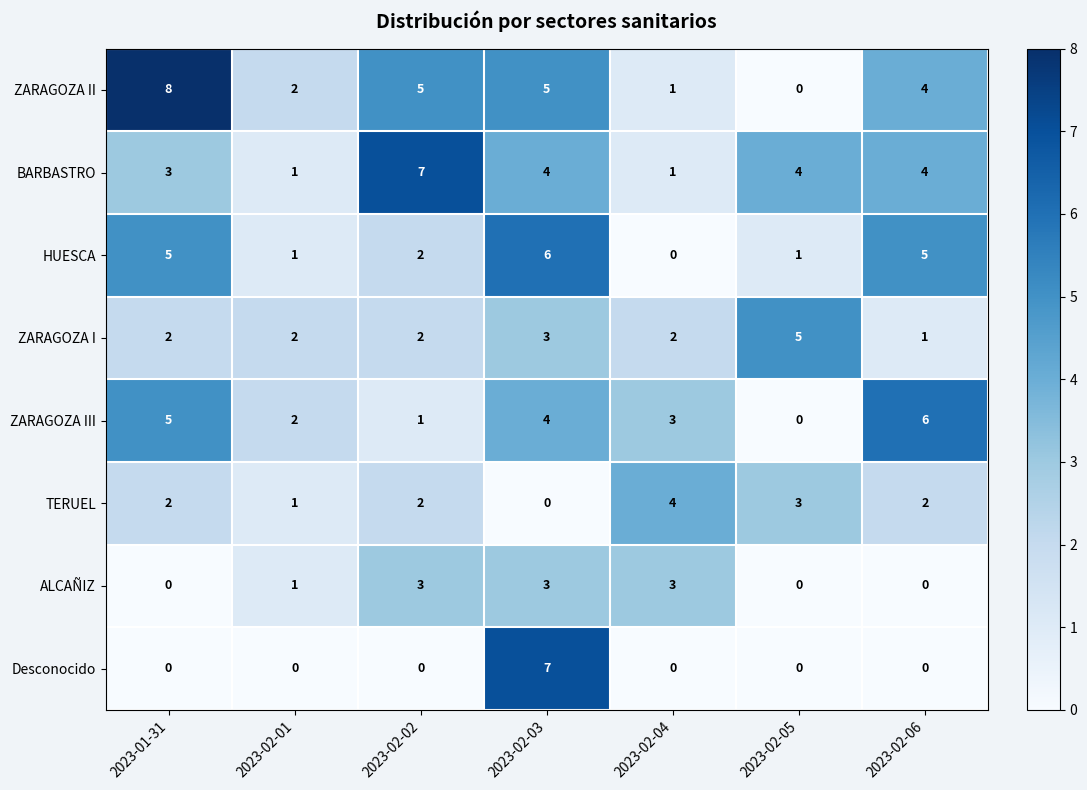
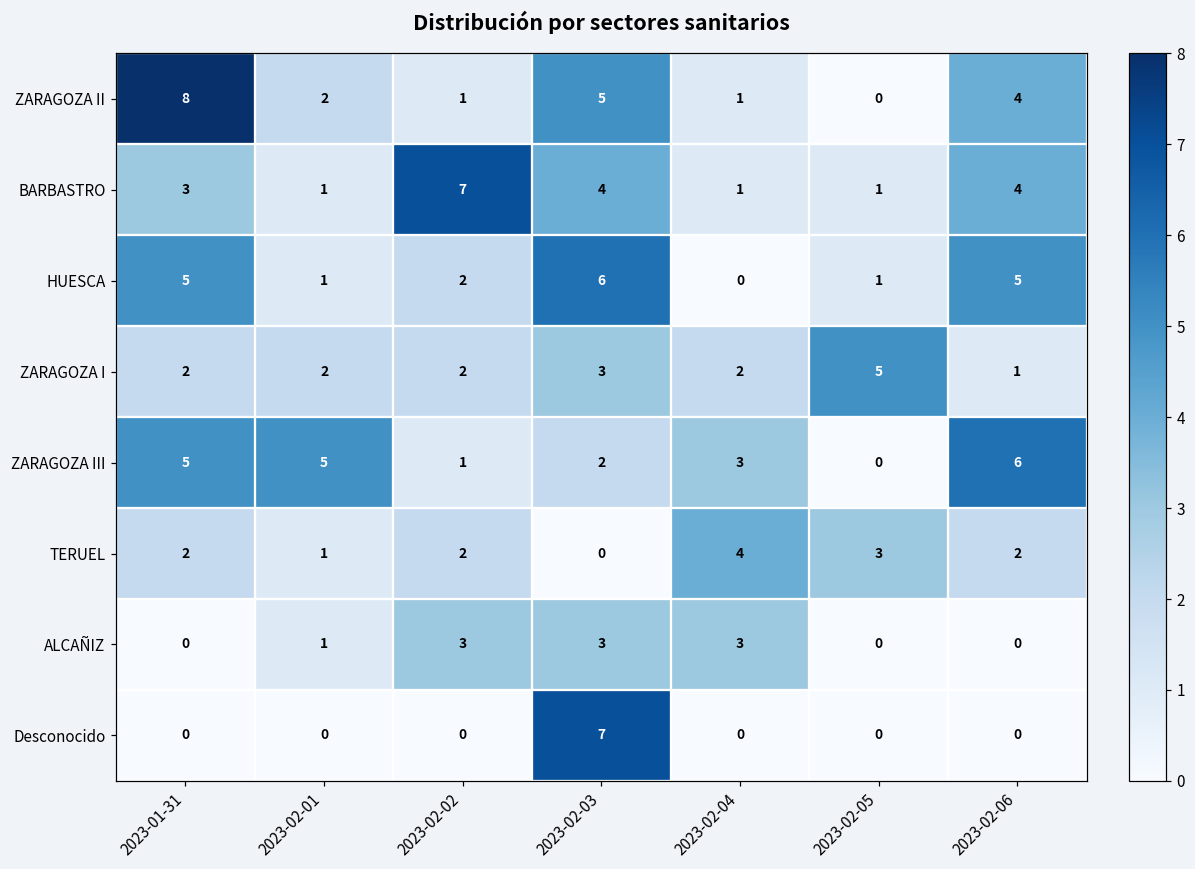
ZARAGOZA II, 2023-02-02: 5 -> 1
BARBASTRO, 2023-02-05: 4 -> 1
ZARAGOZA III, 2023-02-01: 2 -> 5
ZARAGOZA III, 2023-02-03: 4 -> 2
